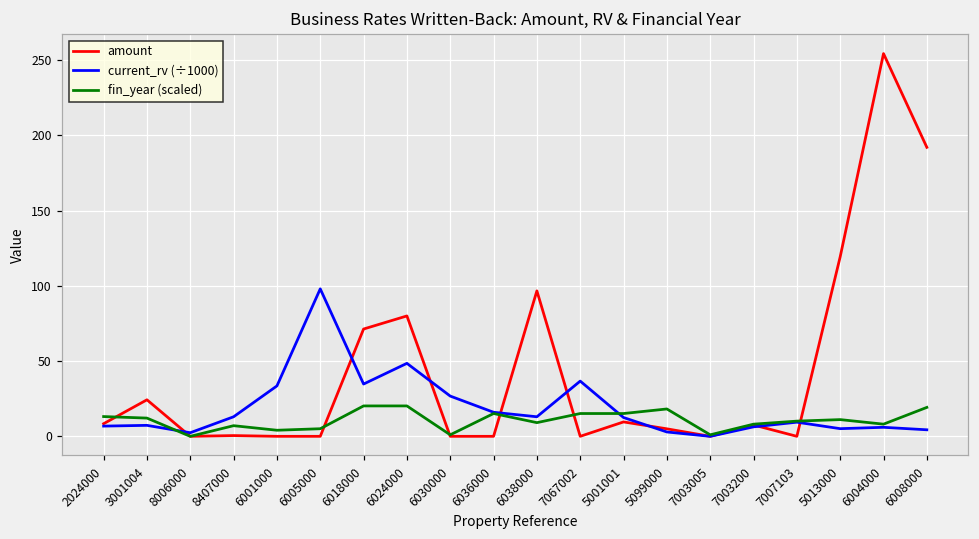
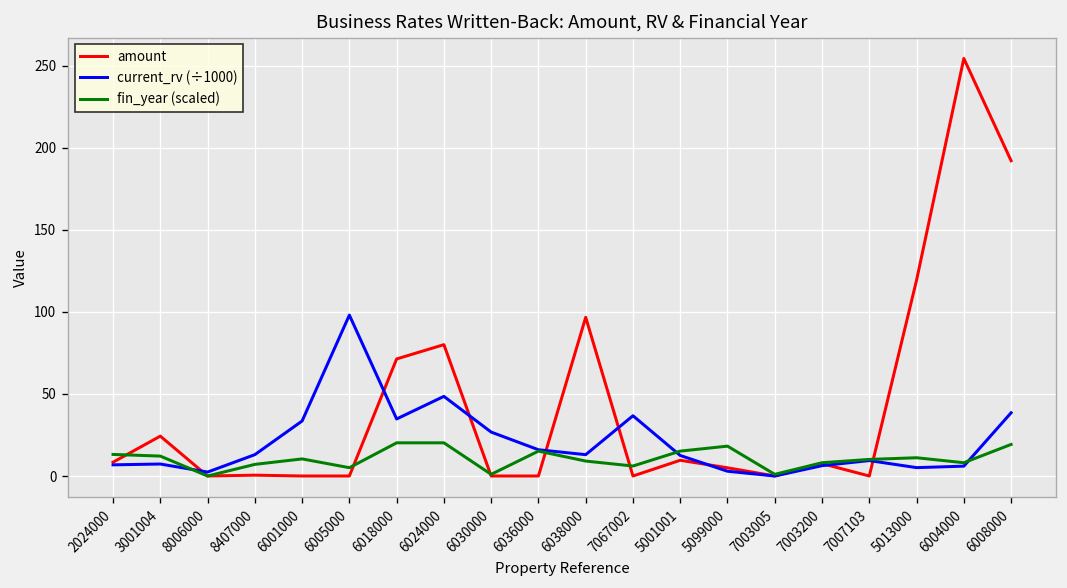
fin_year (scaled), 6001000: 4 -> 10
fin_year (scaled), 7067002: 15 -> 6
current_rv (÷1000), 6008000: 4 -> 39
